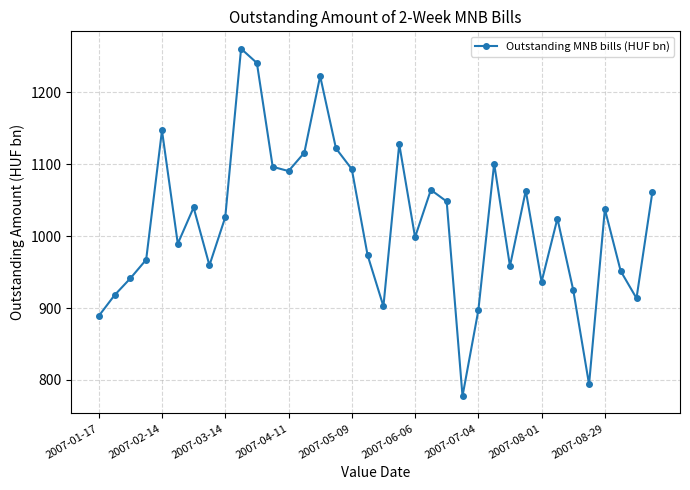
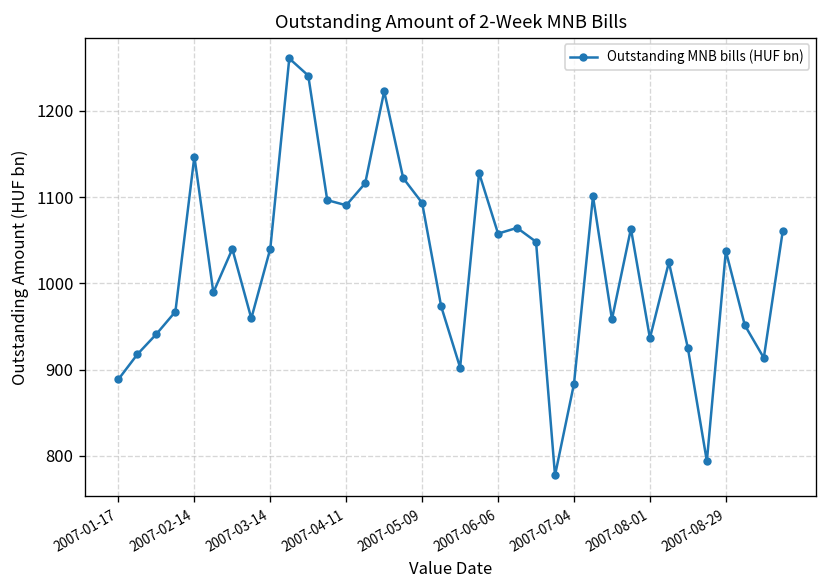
2007-03-14: 1030 -> 1040
2007-06-06: 1000 -> 1060
2007-07-04: 900 -> 880
